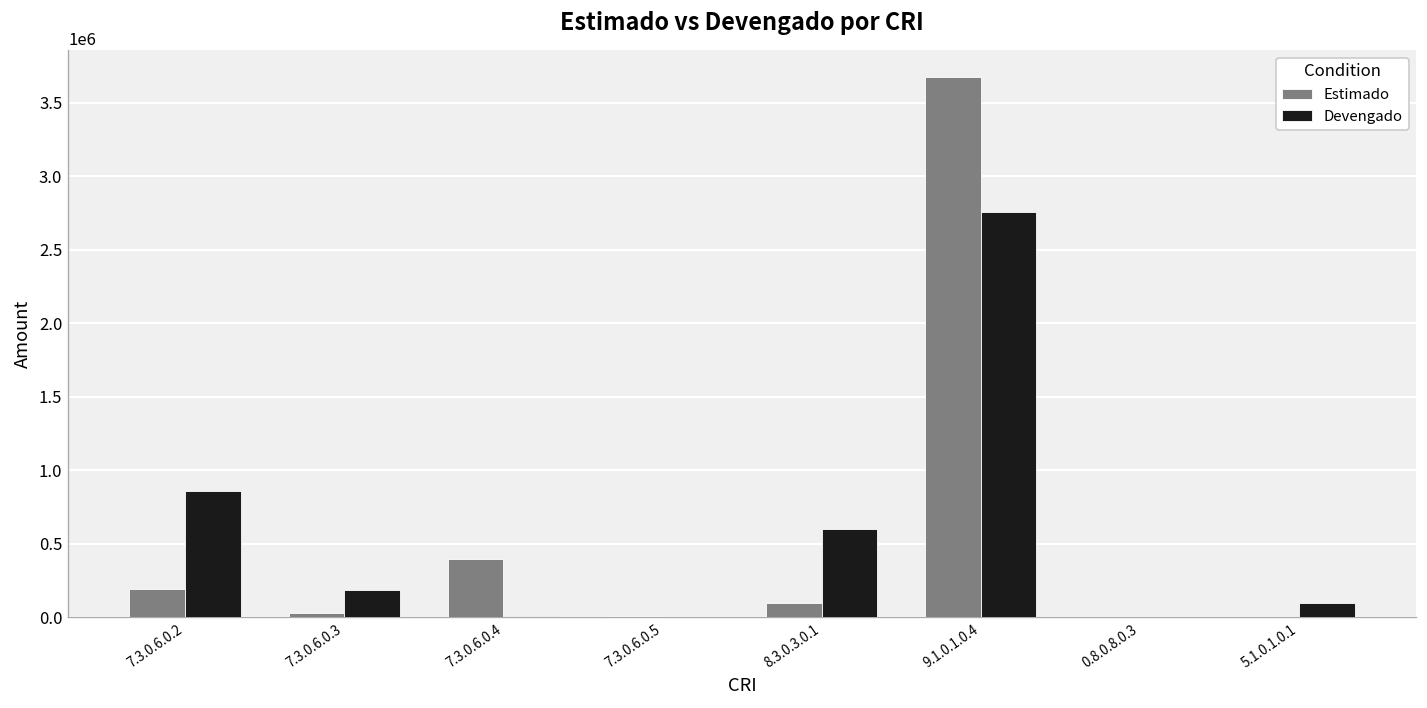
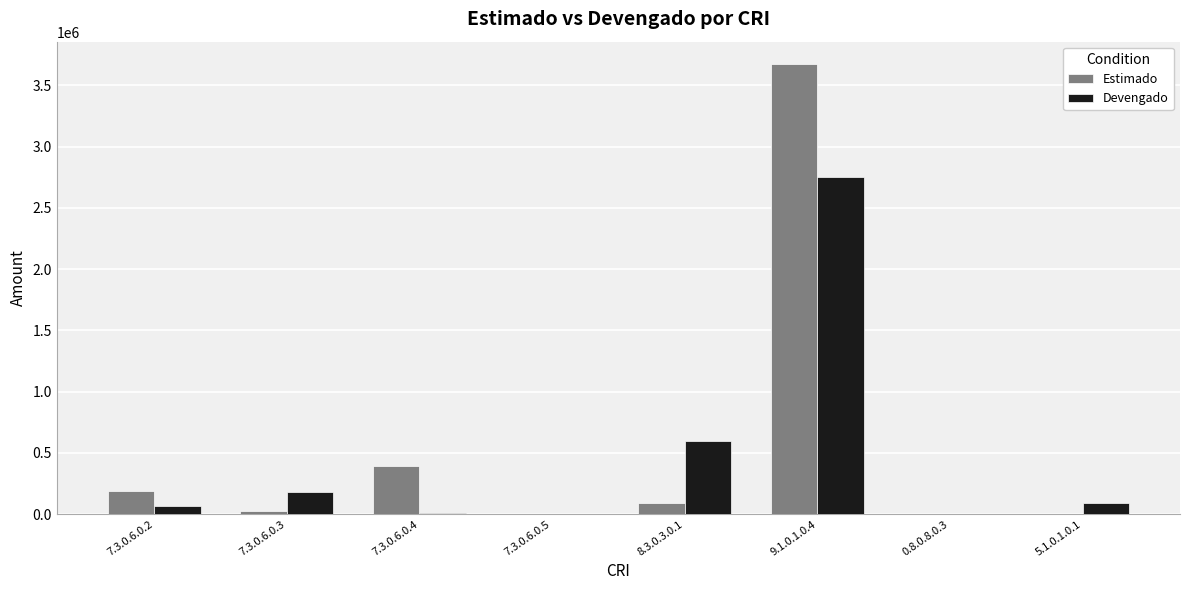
Devengado, 7.3.0.6.0.2: 860000 -> 70000
